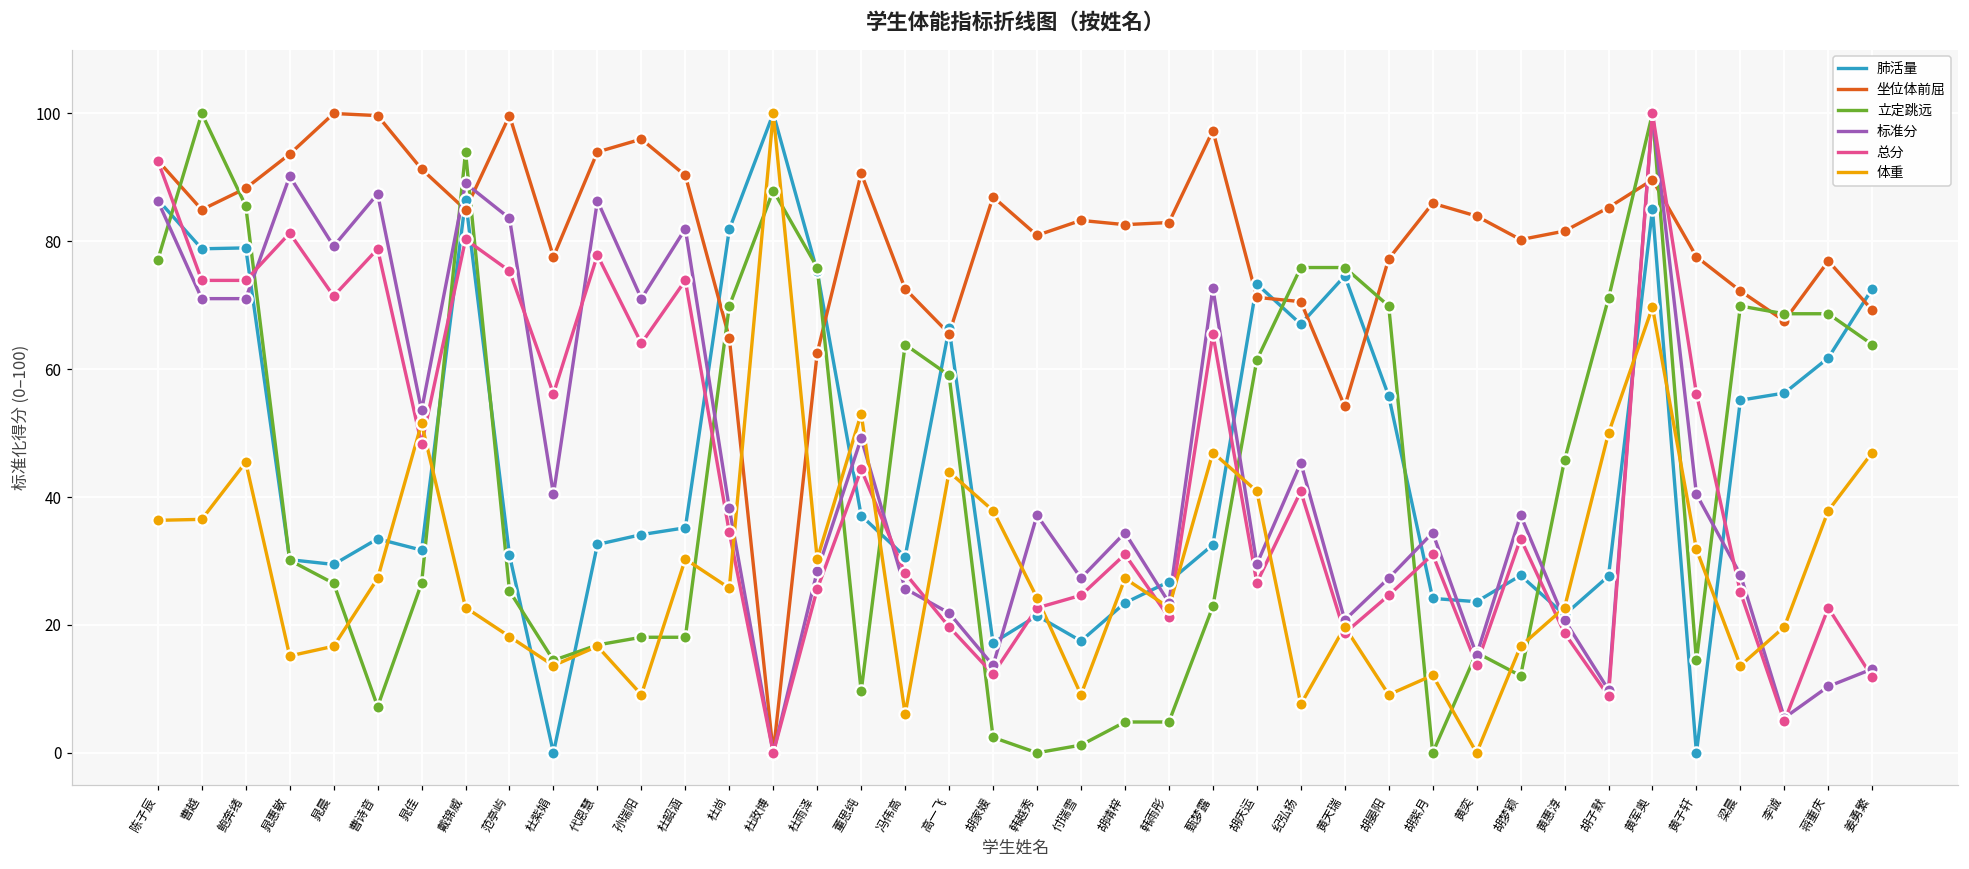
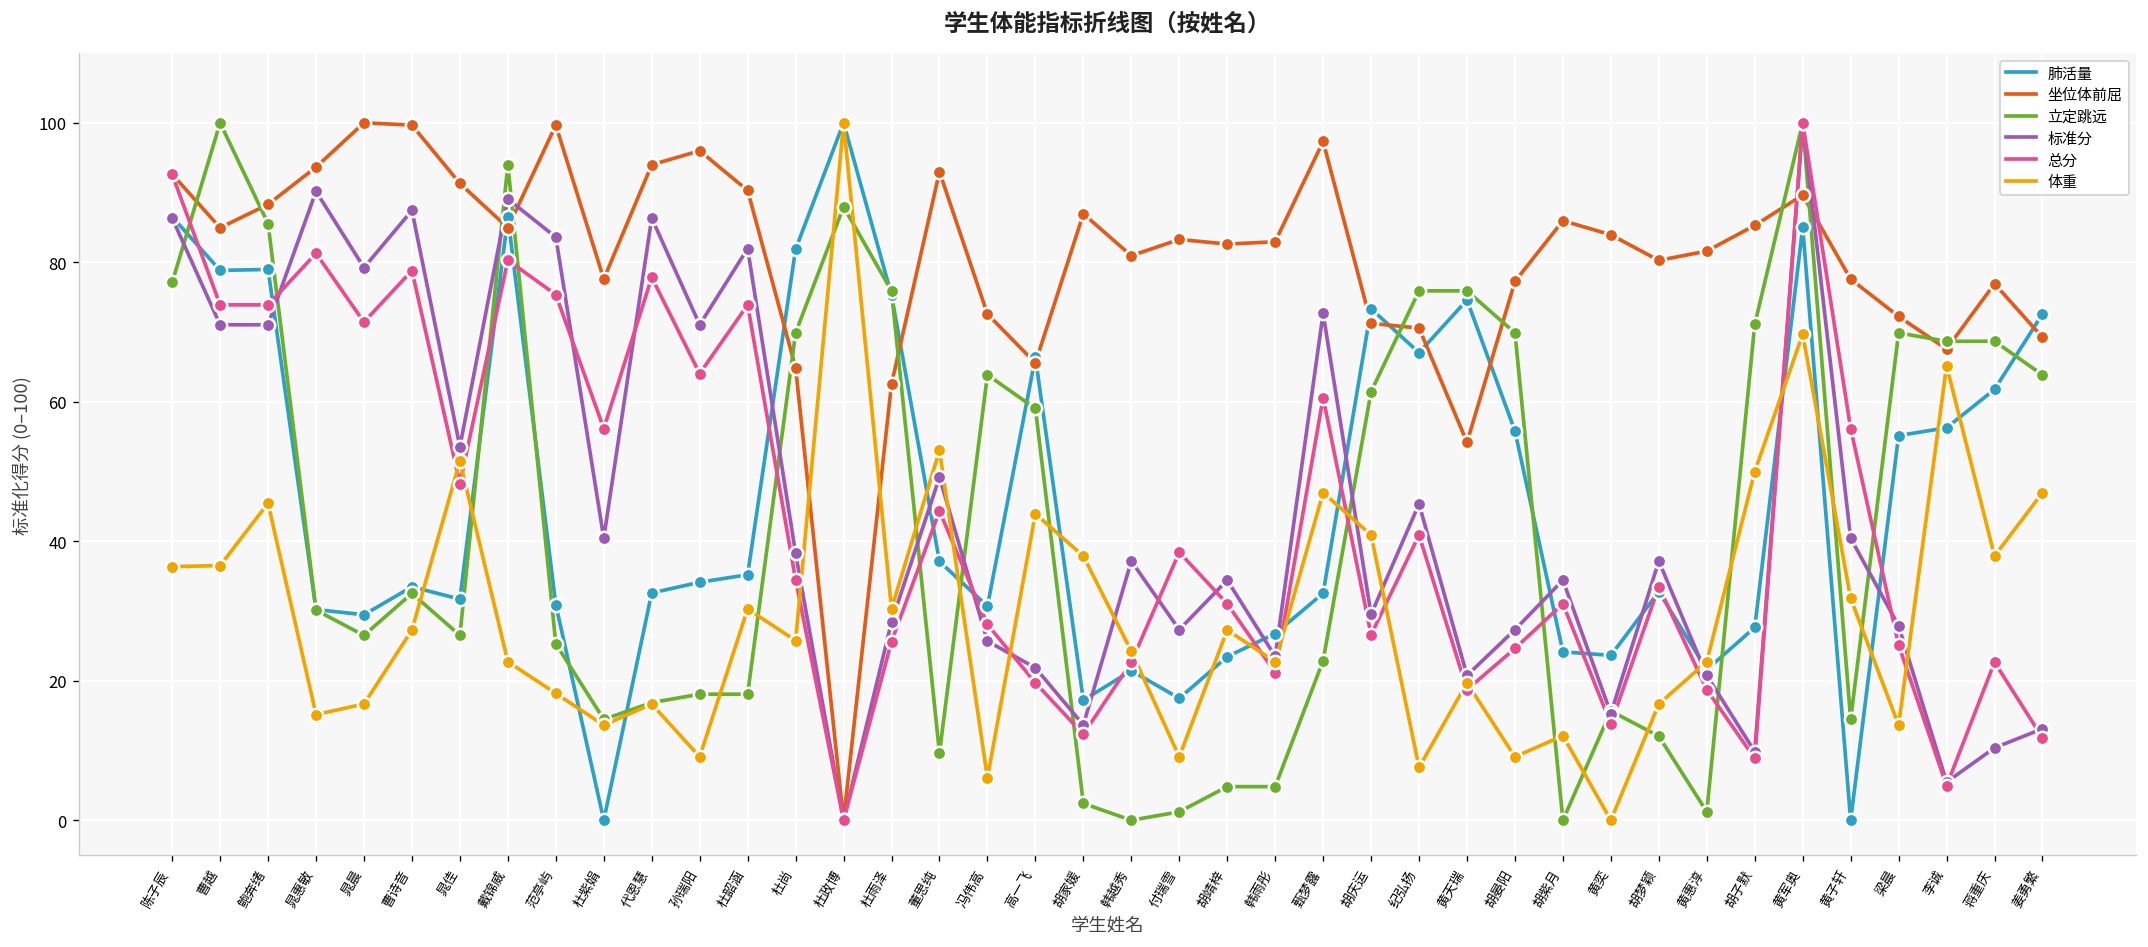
立定跳远, 曹诗音: 7 -> 33
坐位体前屈, 董思纯: 91 -> 93
总分, 付瑞雪: 25 -> 38
总分, 甄梦露: 66 -> 61
肺活量, 胡梦颖: 28 -> 33
立定跳远, 黄惠淳: 46 -> 1
体重, 李诚: 20 -> 65
